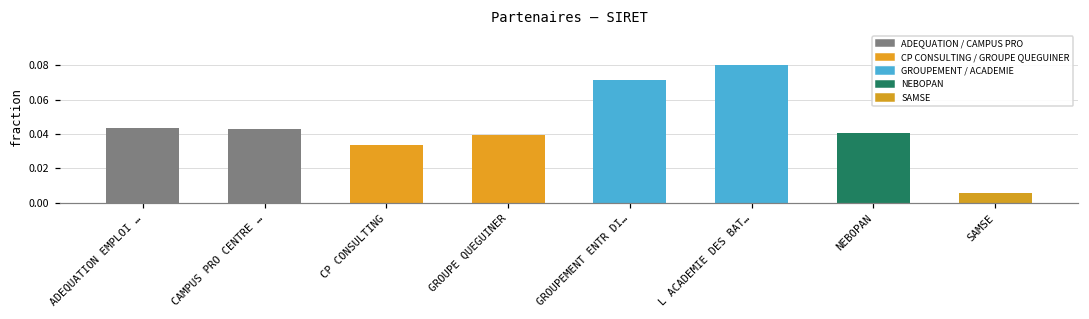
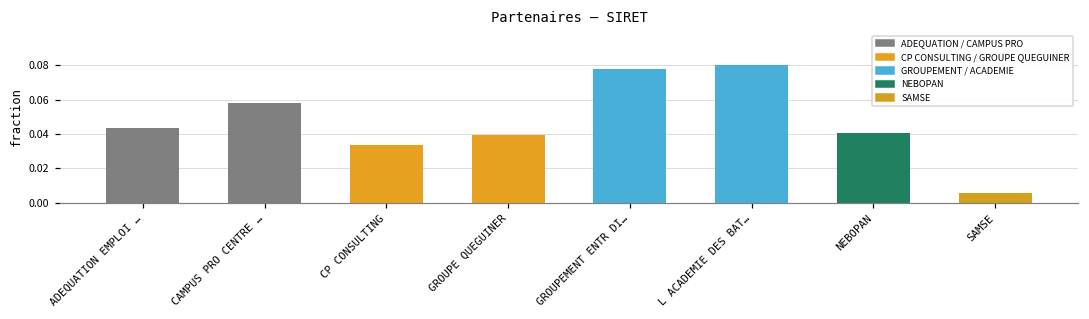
CAMPUS PRO CENTRE …: 0.043 -> 0.058
GROUPEMENT ENTR DI…: 0.072 -> 0.078
